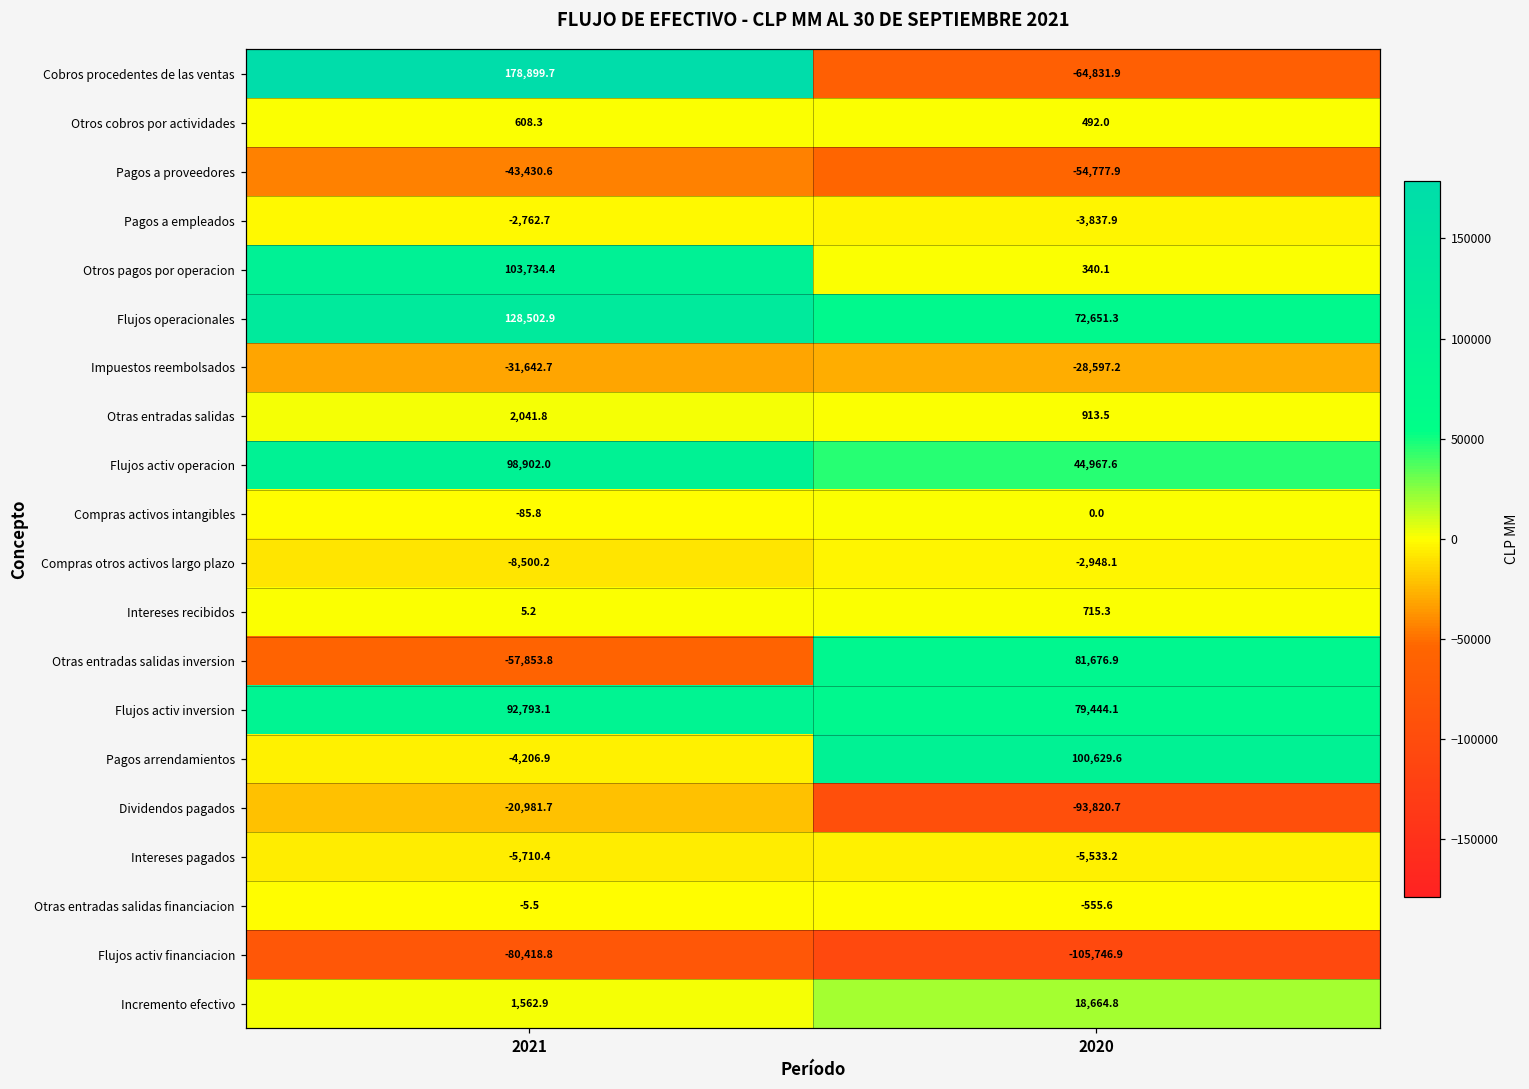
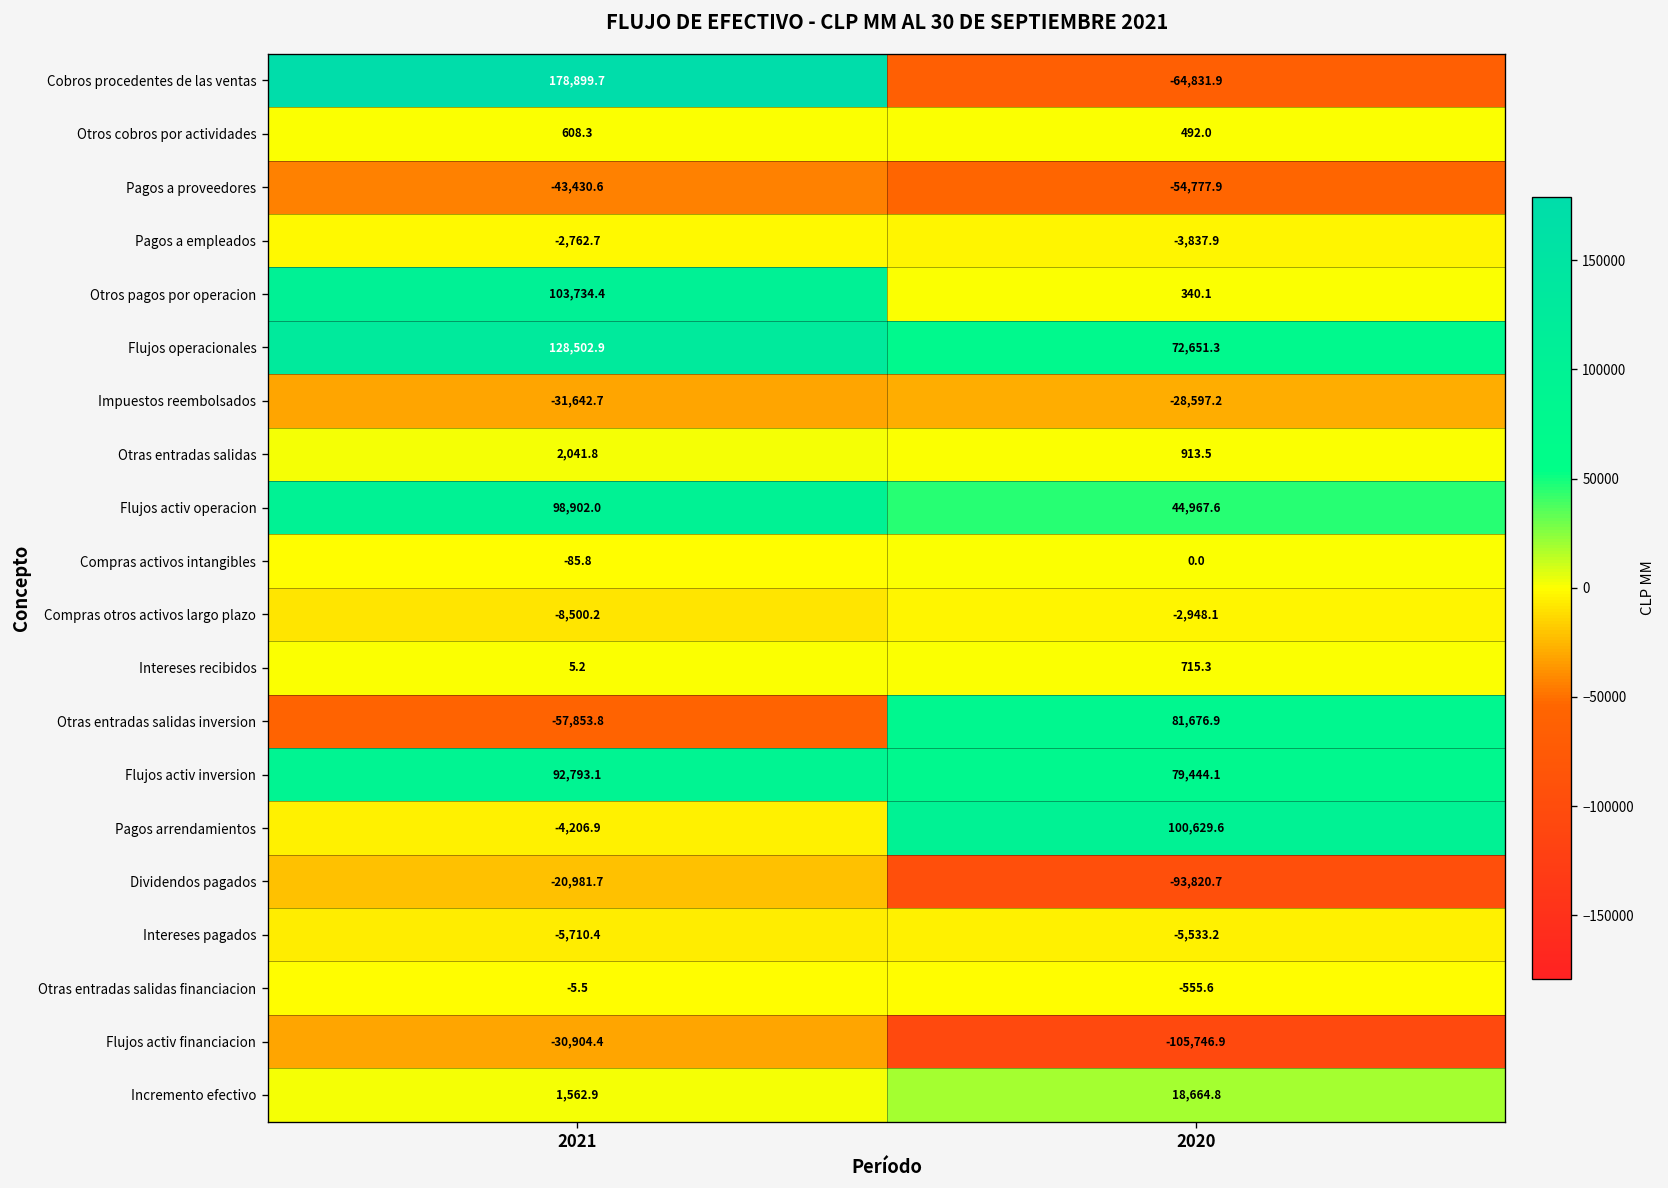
Flujos activ financiacion, 2021: -80,418.8 -> -30,904.4
